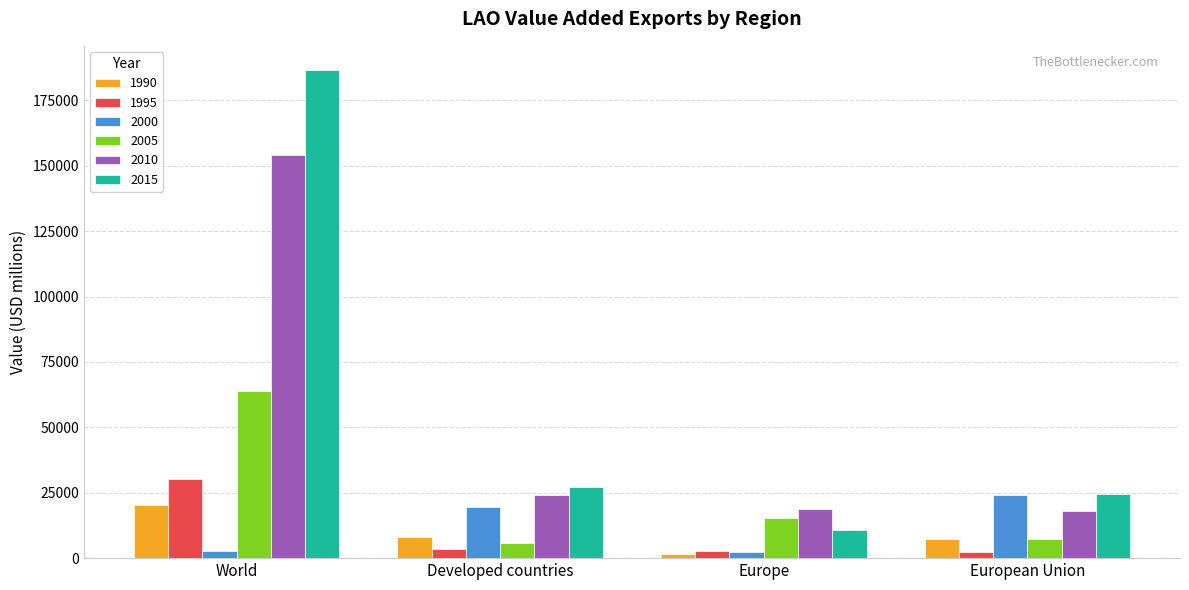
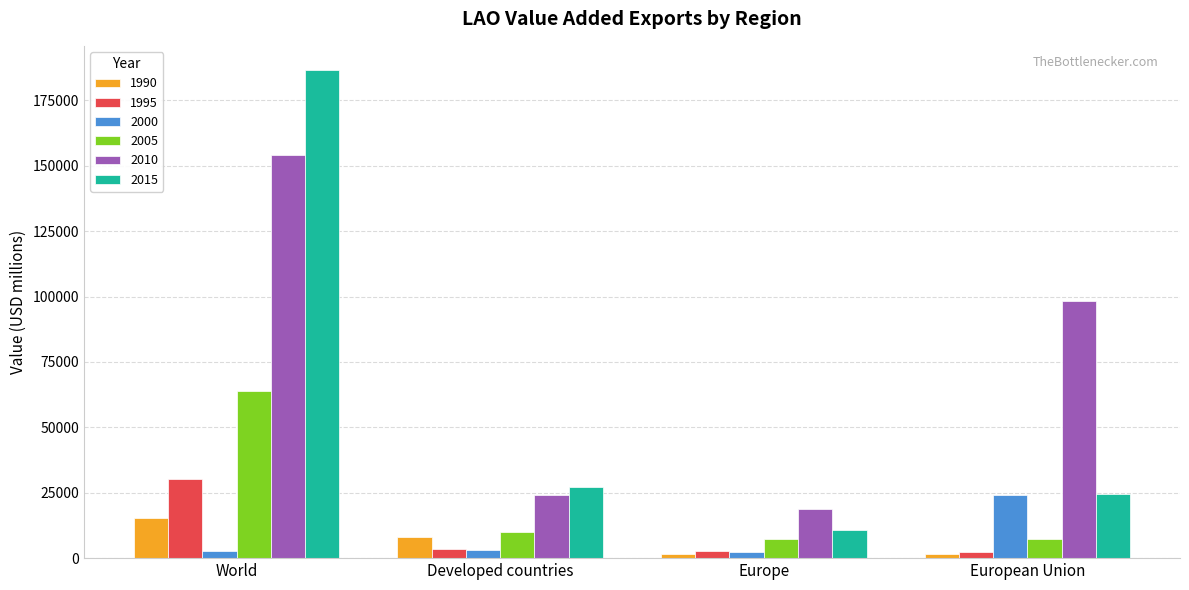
1990, World: 20000 -> 15000
2000, Developed countries: 20000 -> 3000
2005, Developed countries: 6000 -> 10000
2005, Europe: 15000 -> 7000
1990, European Union: 7000 -> 2000
2010, European Union: 18000 -> 98000
